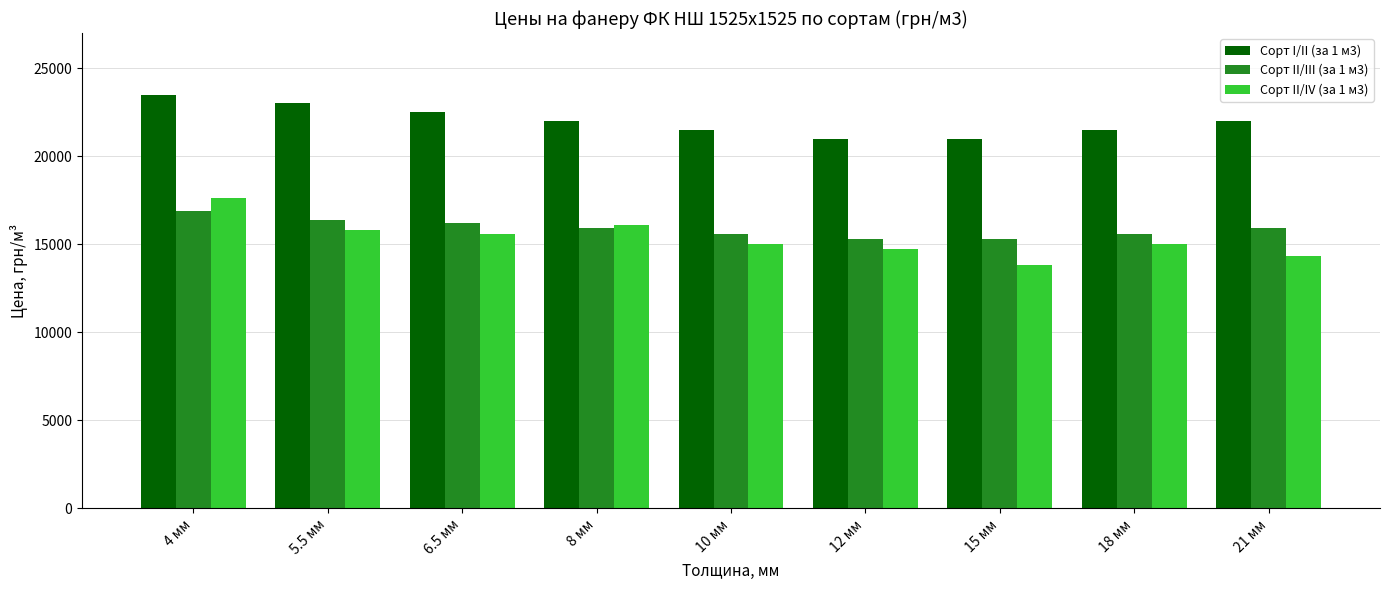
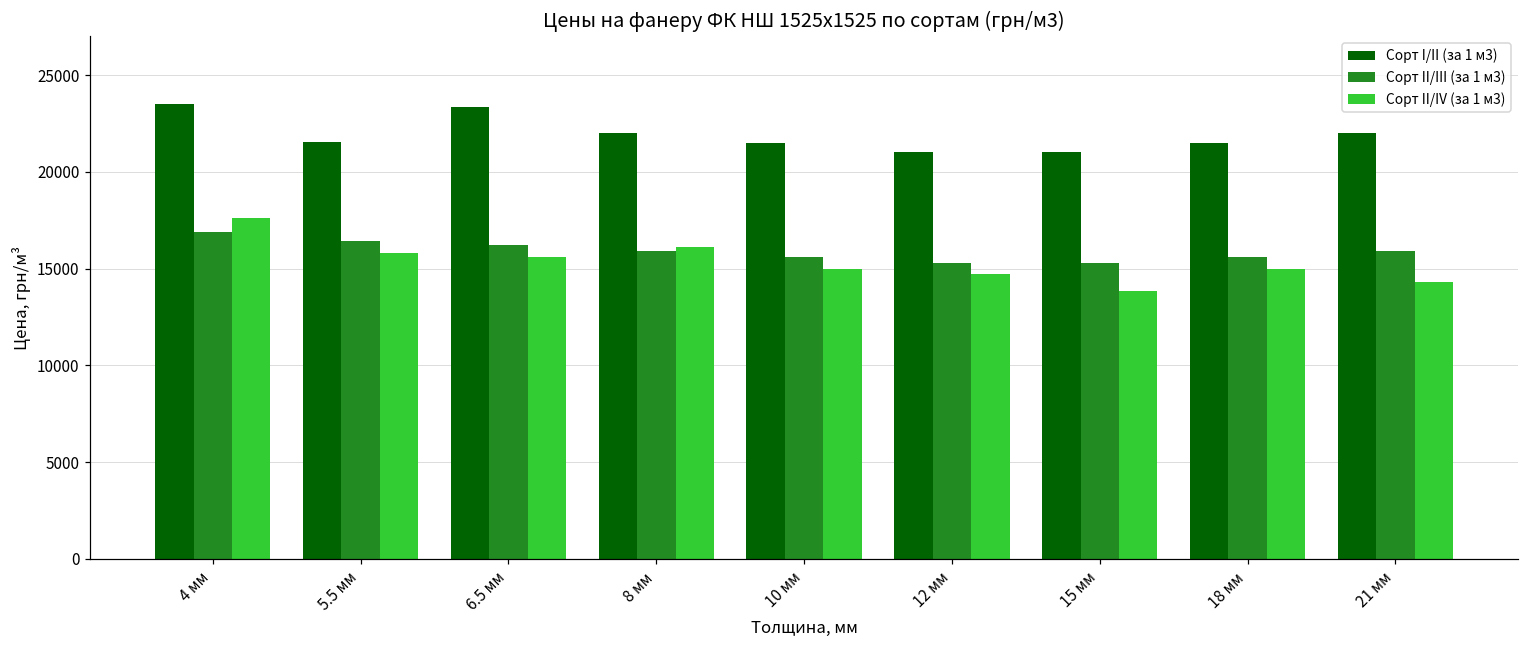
Сорт I/II (за 1 м3), 5.5 мм: 23000 -> 21500
Сорт I/II (за 1 м3), 6.5 мм: 22500 -> 23400
